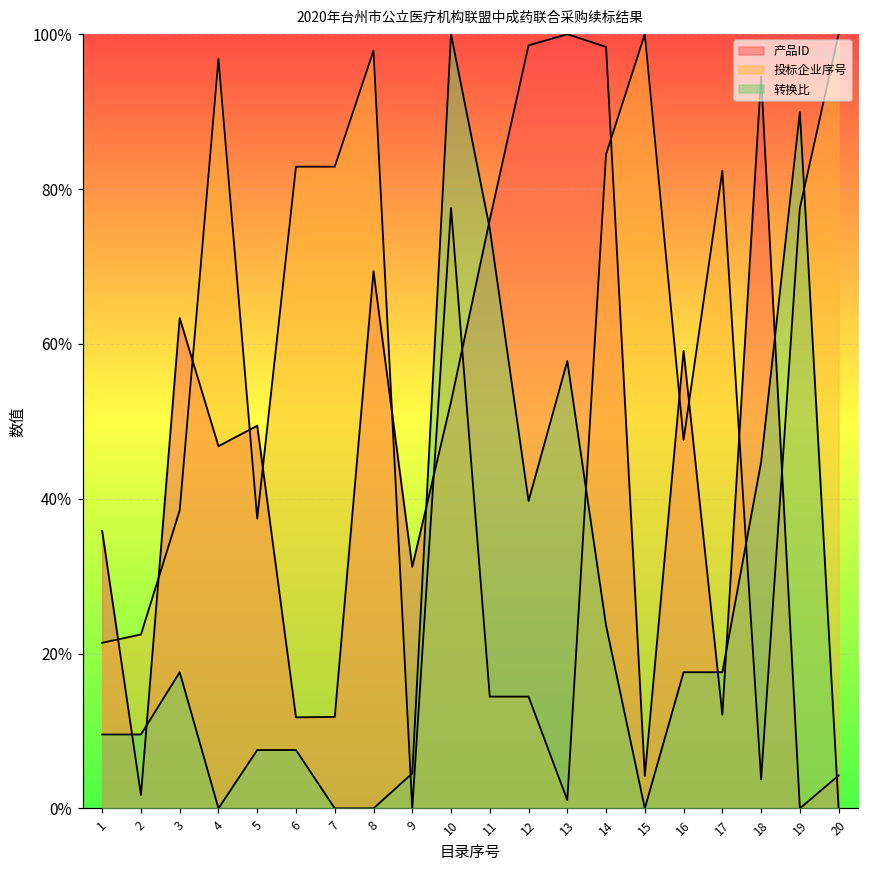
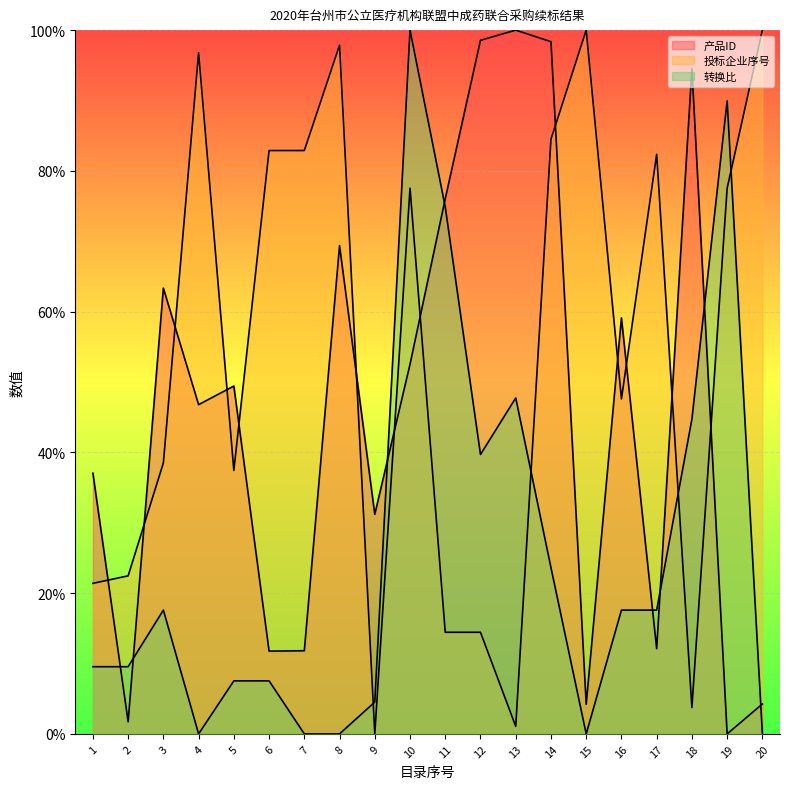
产品ID, 1: 36% -> 37%
转换比, 13: 58% -> 48%
